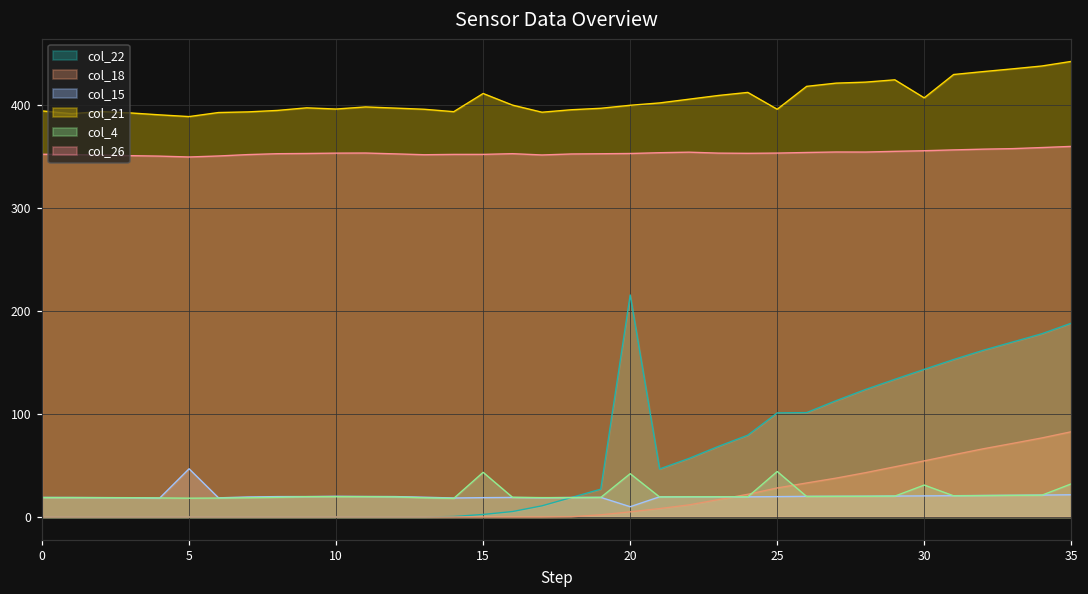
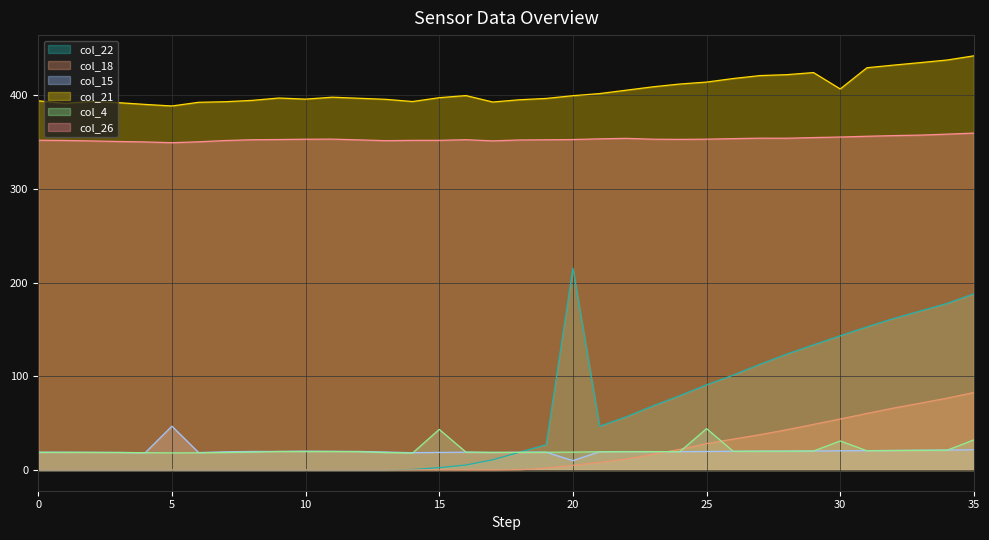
col_21, 15: 410 -> 400
col_4, 20: 40 -> 20
col_22, 25: 100 -> 90
col_21, 25: 400 -> 410
